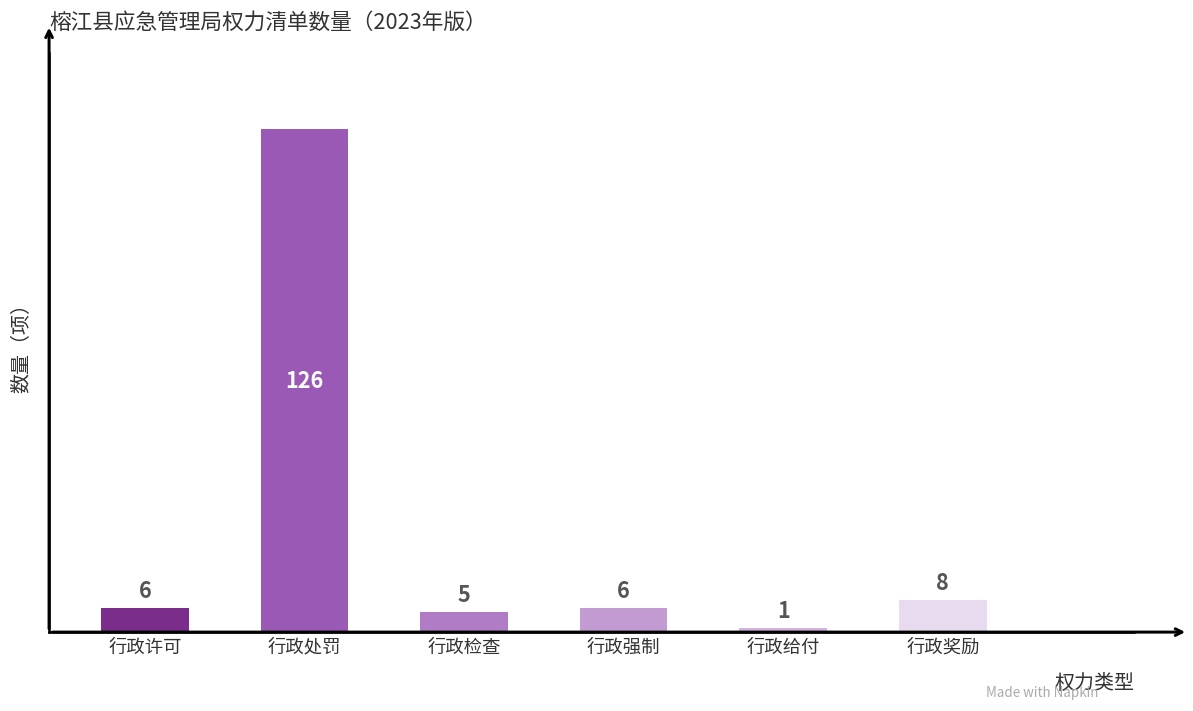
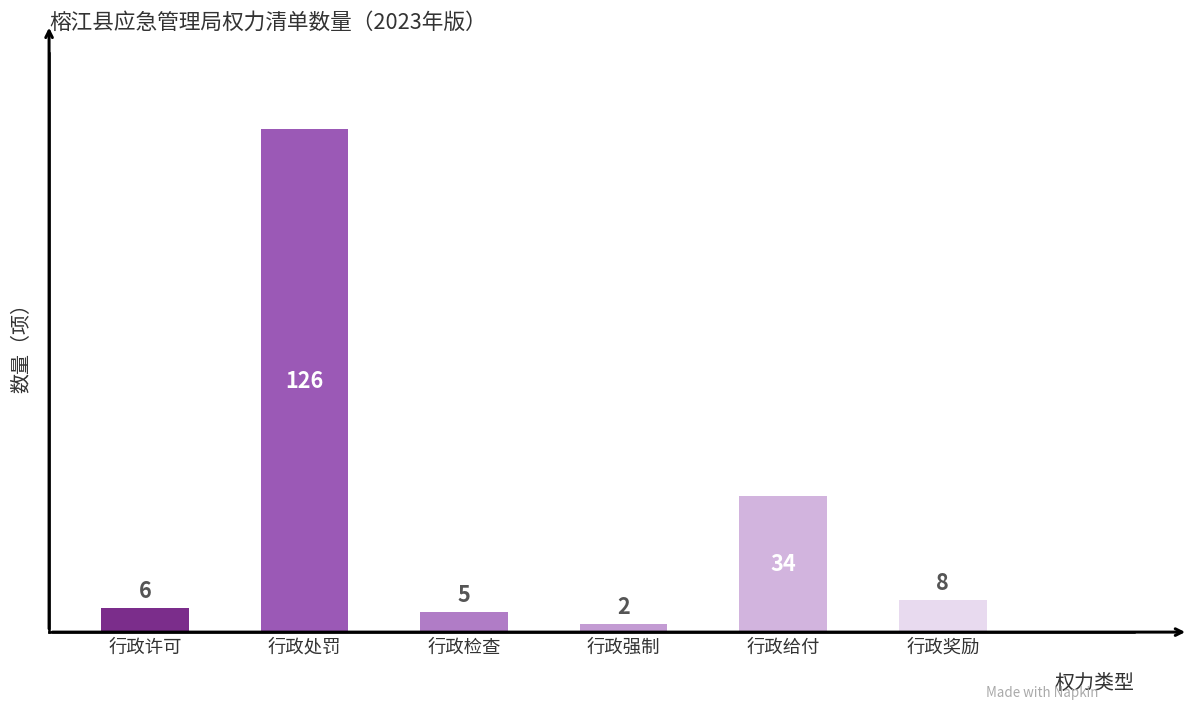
行政强制: 6 -> 2
行政给付: 1 -> 34
